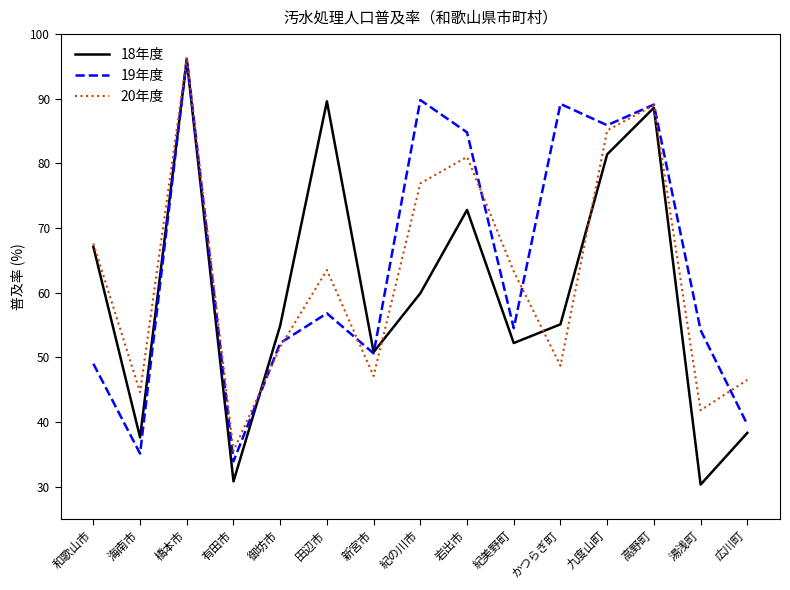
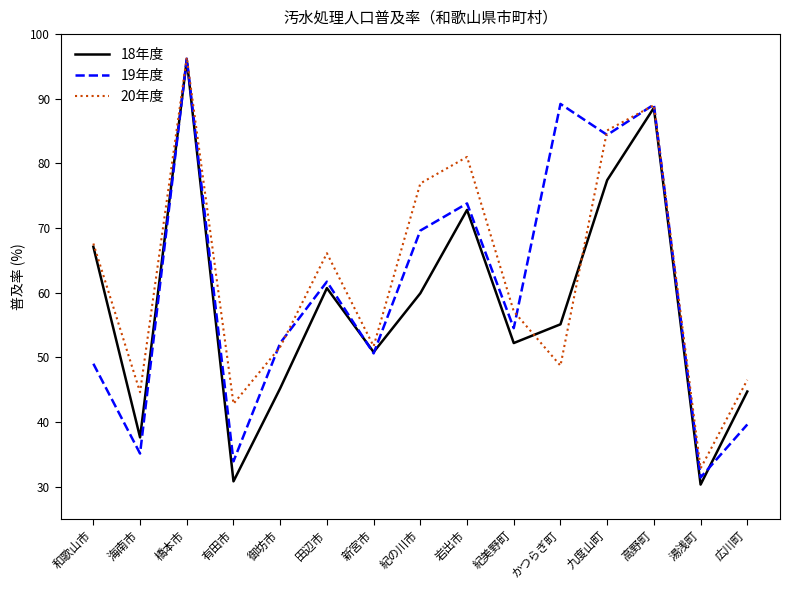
20年度, 有田市: 36 -> 43
18年度, 御坊市: 55 -> 45
18年度, 田辺市: 90 -> 61
19年度, 田辺市: 57 -> 62
20年度, 田辺市: 64 -> 66
20年度, 新宮市: 47 -> 52
19年度, 紀の川市: 90 -> 70
19年度, 岩出市: 85 -> 74
20年度, 紀美野町: 63 -> 57
18年度, 九度山町: 81 -> 77
19年度, 九度山町: 86 -> 84
19年度, 湯浅町: 54 -> 31
20年度, 湯浅町: 42 -> 33
18年度, 広川町: 38 -> 45
